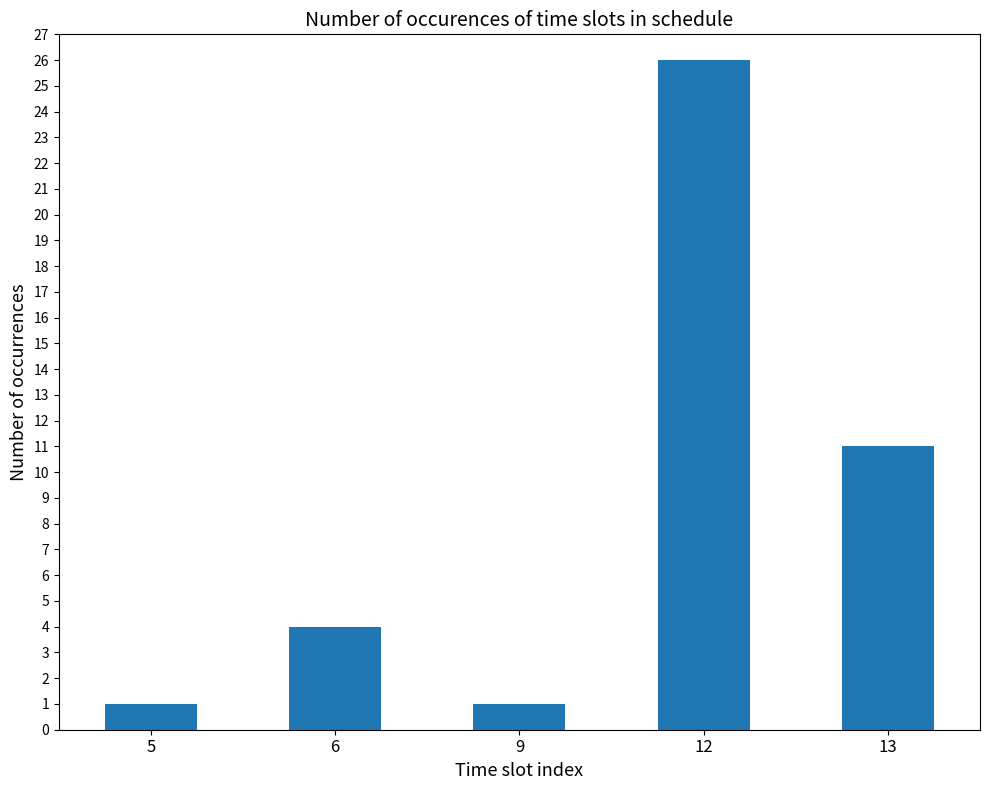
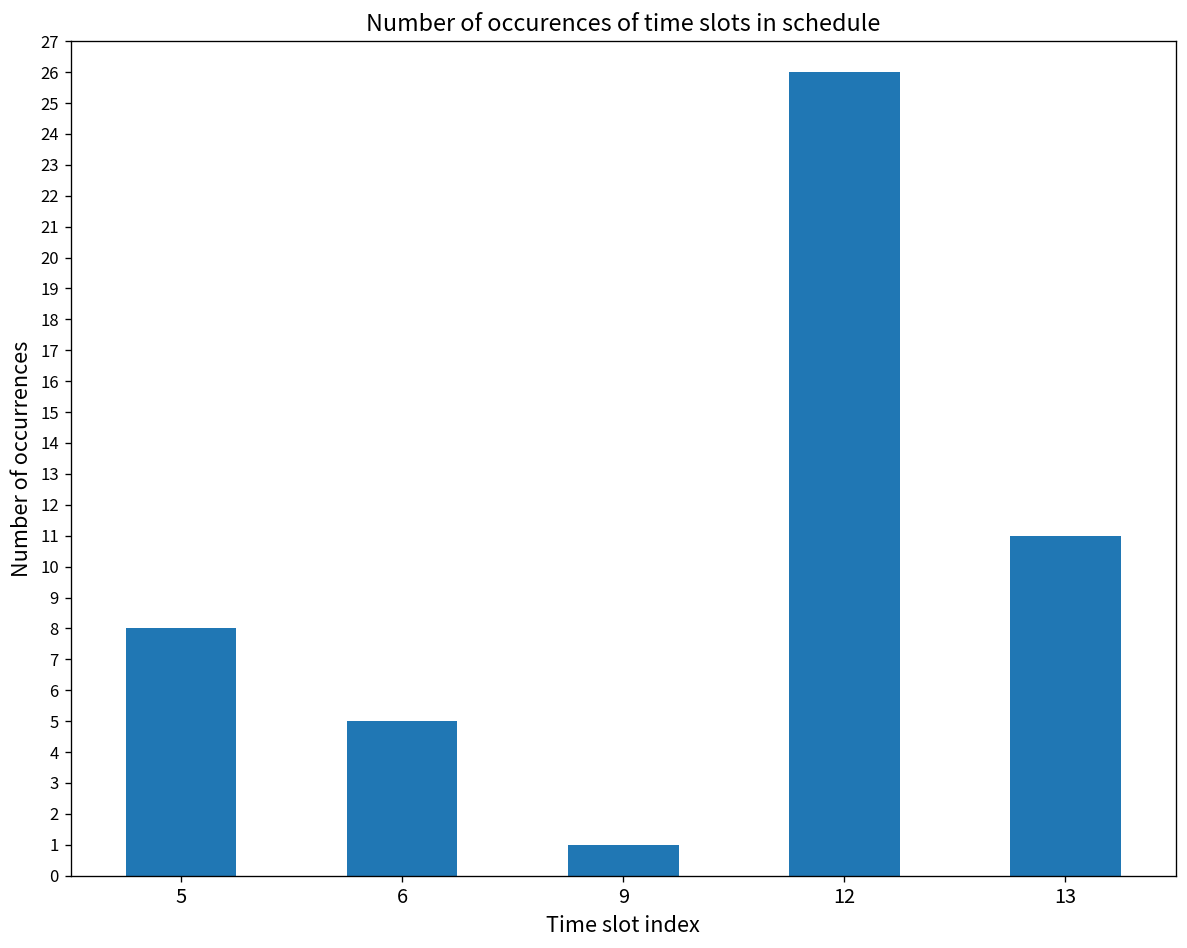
5: 1 -> 8
6: 4 -> 5
